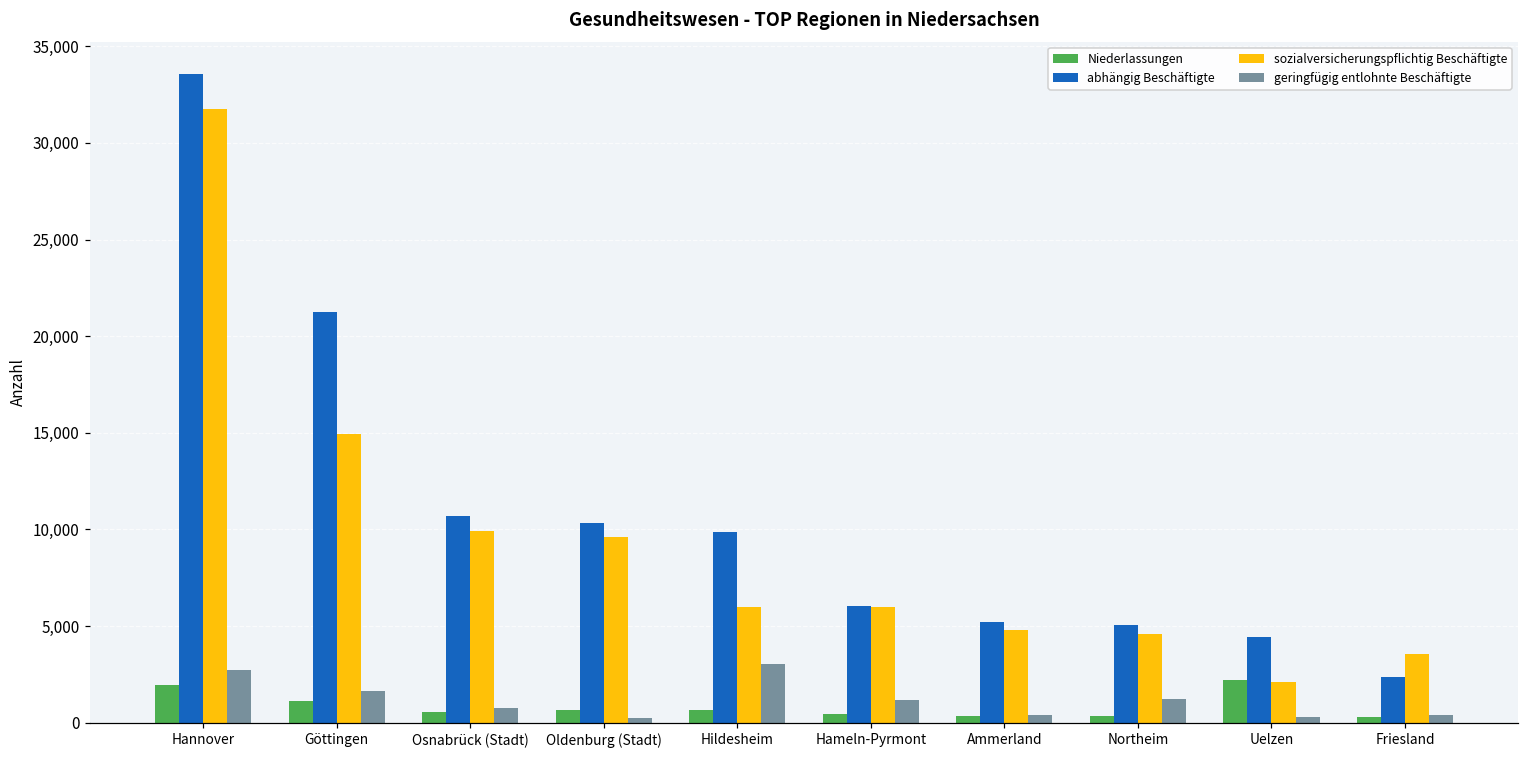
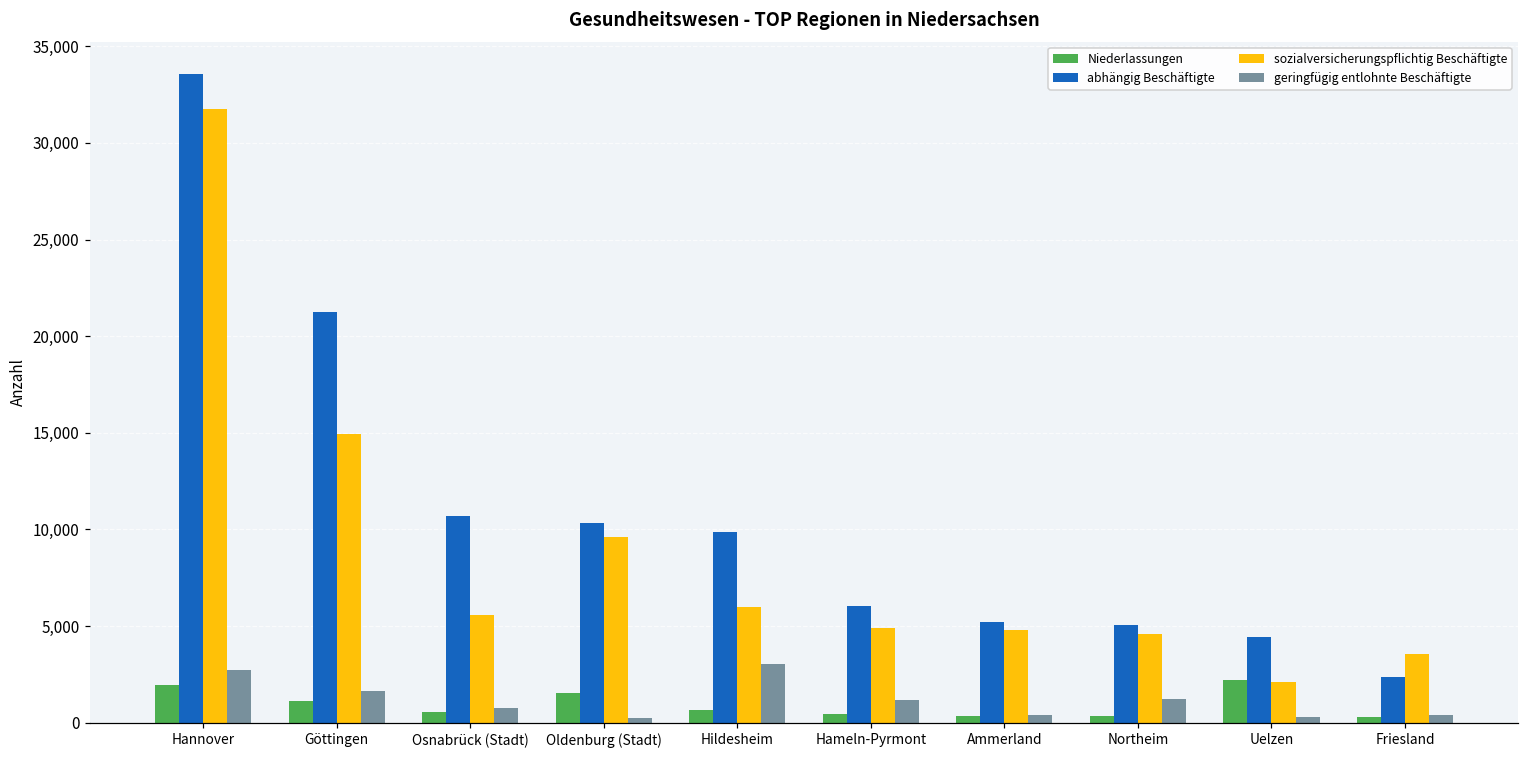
sozialversicherungspflichtig Beschäftigte, Osnabrück (Stadt): 9,900 -> 5,600
Niederlassungen, Oldenburg (Stadt): 600 -> 1,500
sozialversicherungspflichtig Beschäftigte, Hameln-Pyrmont: 6,000 -> 4,900
